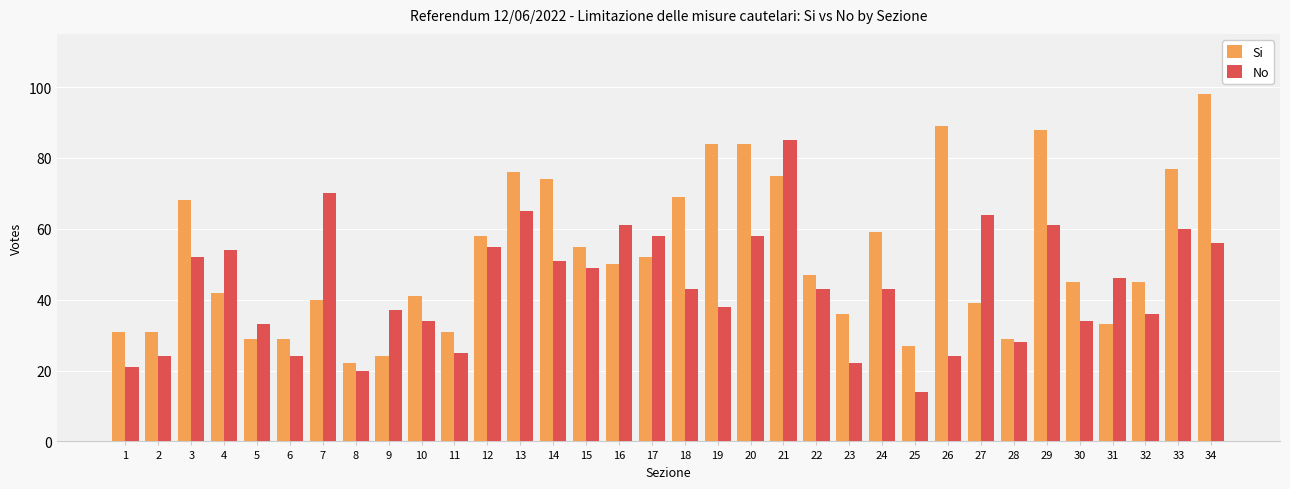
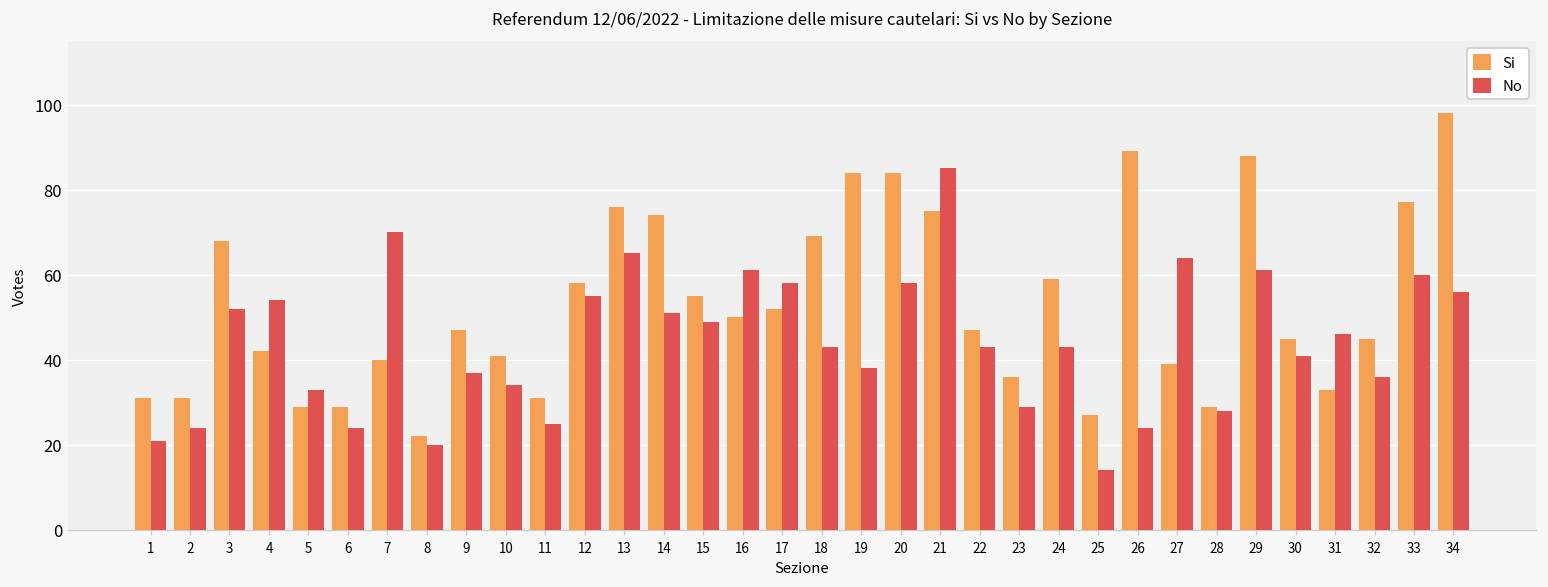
Si, 9: 24 -> 47
No, 23: 22 -> 29
No, 30: 34 -> 41
